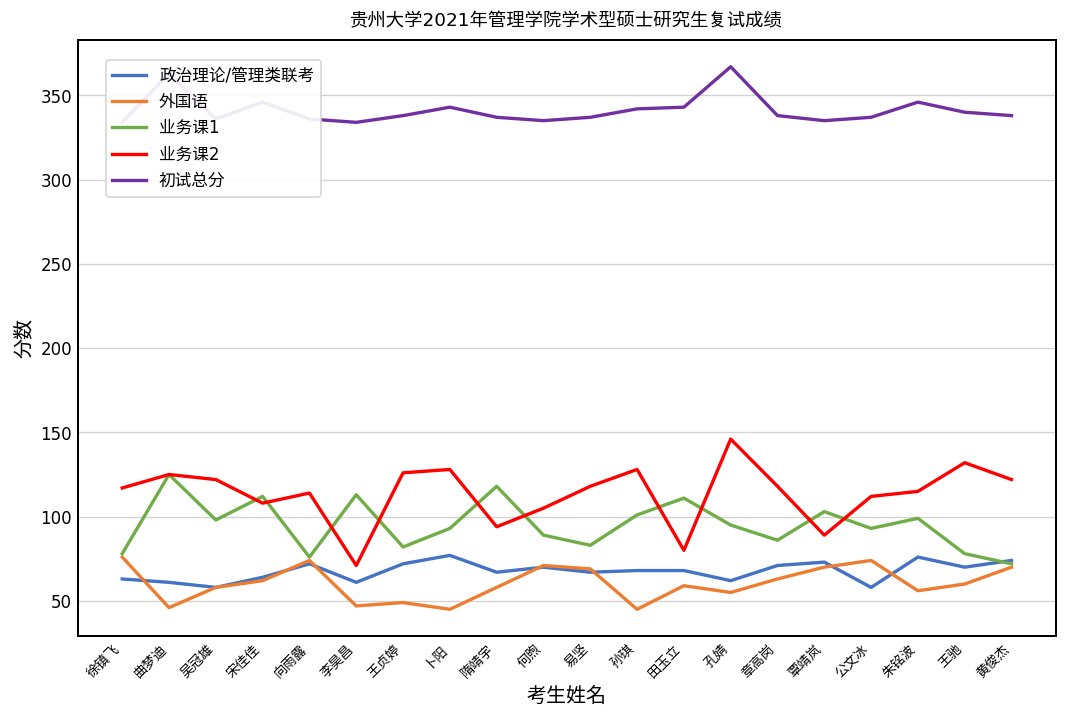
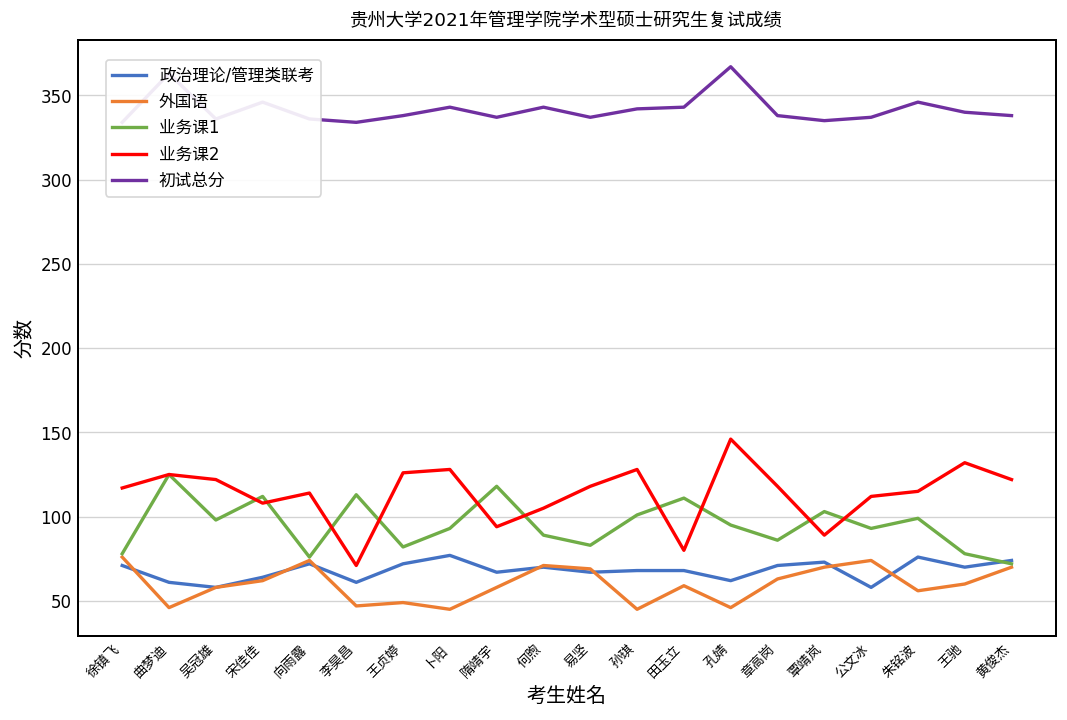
政治理论/管理类联考, 徐镇飞: 63 -> 71
初试总分, 何煦: 335 -> 343
外国语, 孔婧: 55 -> 46
